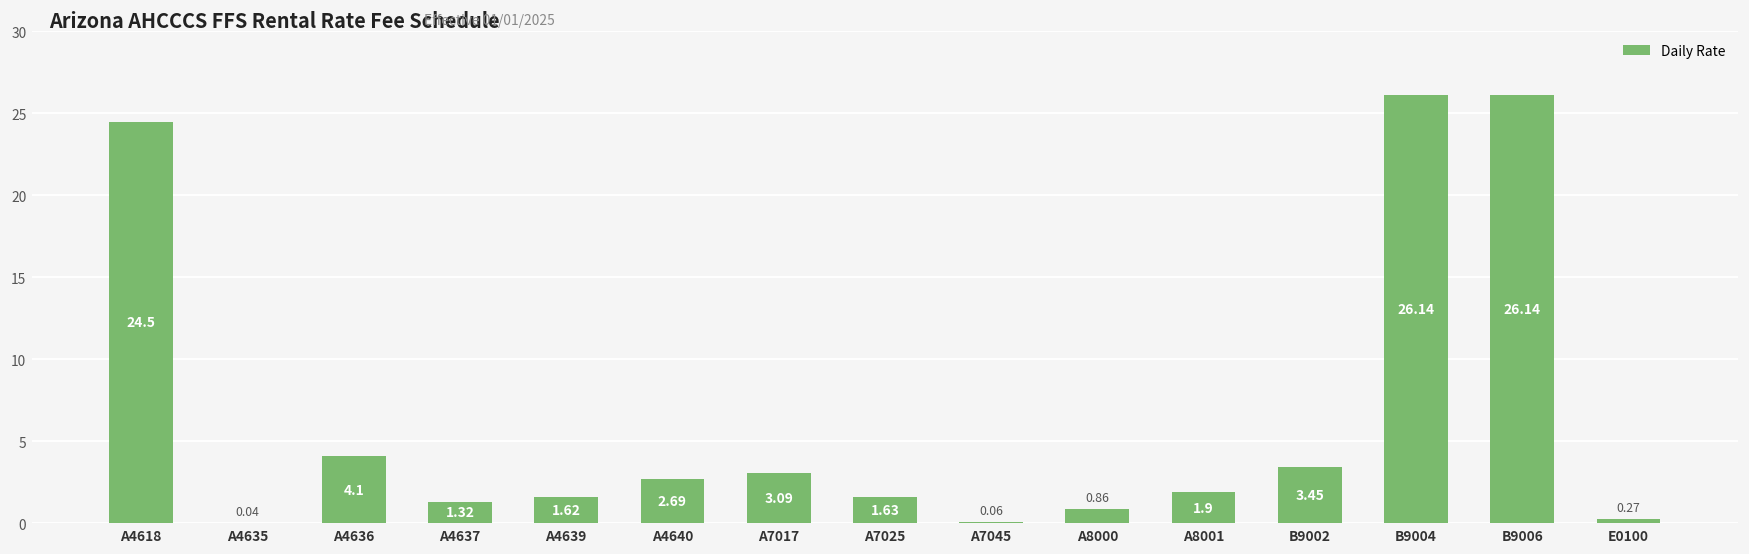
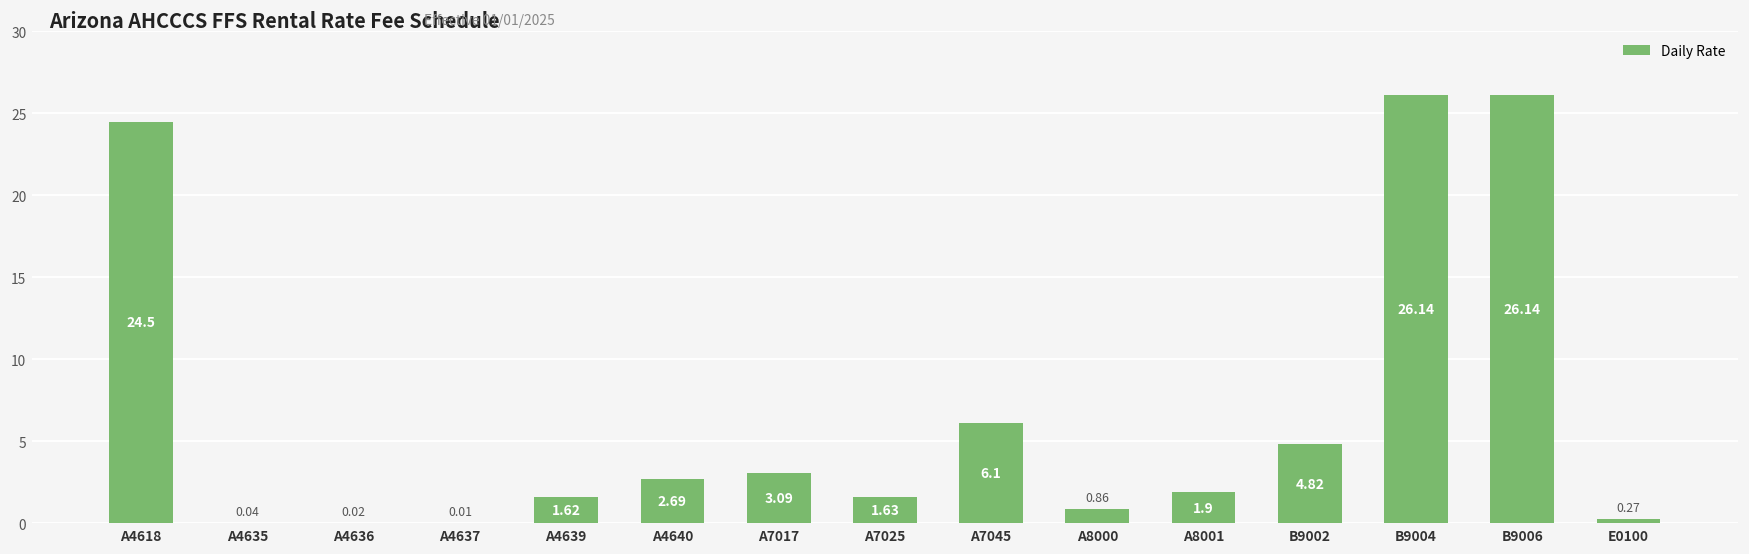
A4636: 4.1 -> 0.02
A4637: 1.32 -> 0.01
A7045: 0.06 -> 6.1
B9002: 3.45 -> 4.82
